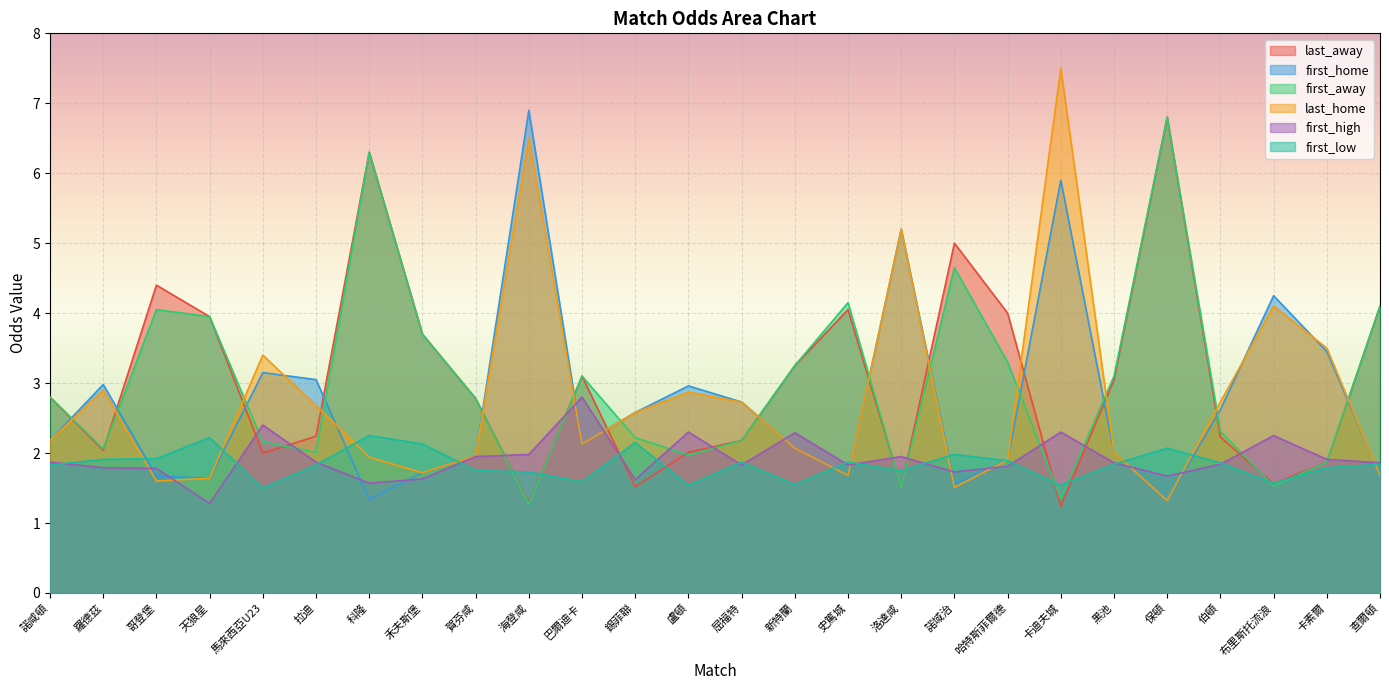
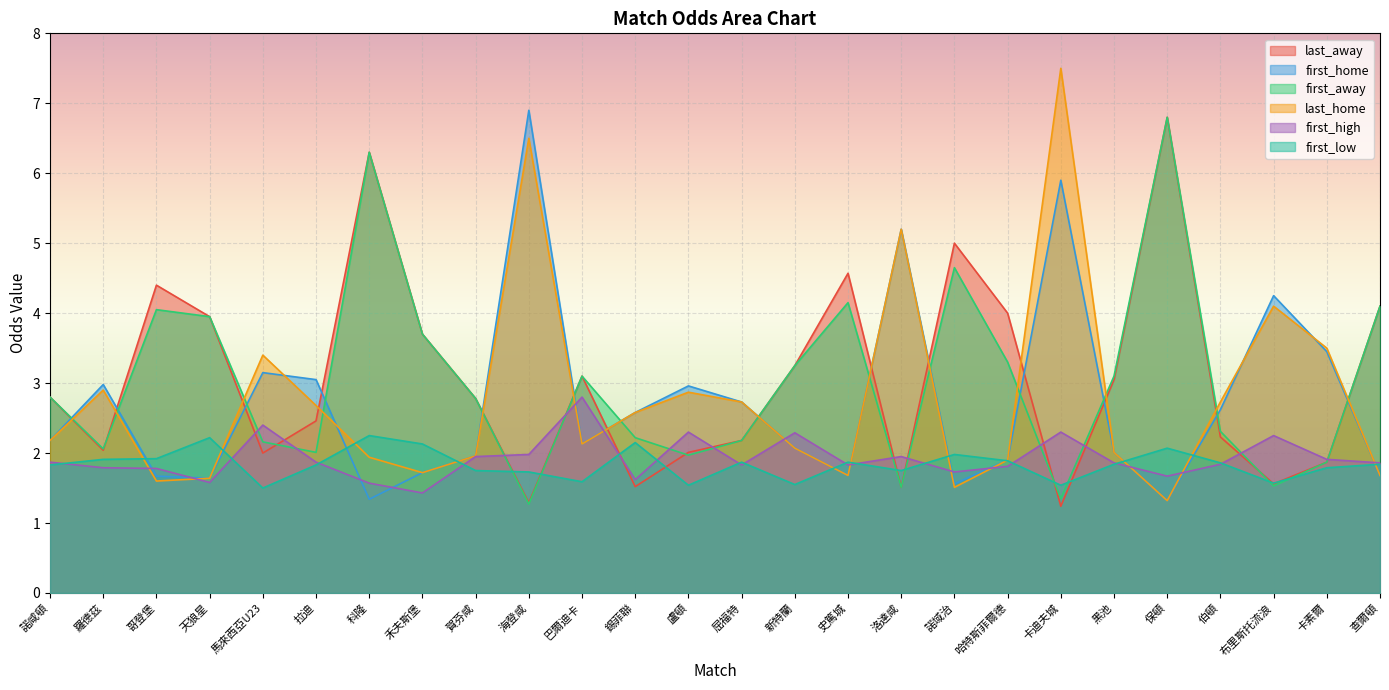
first_high, 天狼星: 1.3 -> 1.6
last_away, 拉迪: 2.2 -> 2.5
first_high, 禾夫斯堡: 1.6 -> 1.4
last_away, 史篤城: 4.1 -> 4.6
